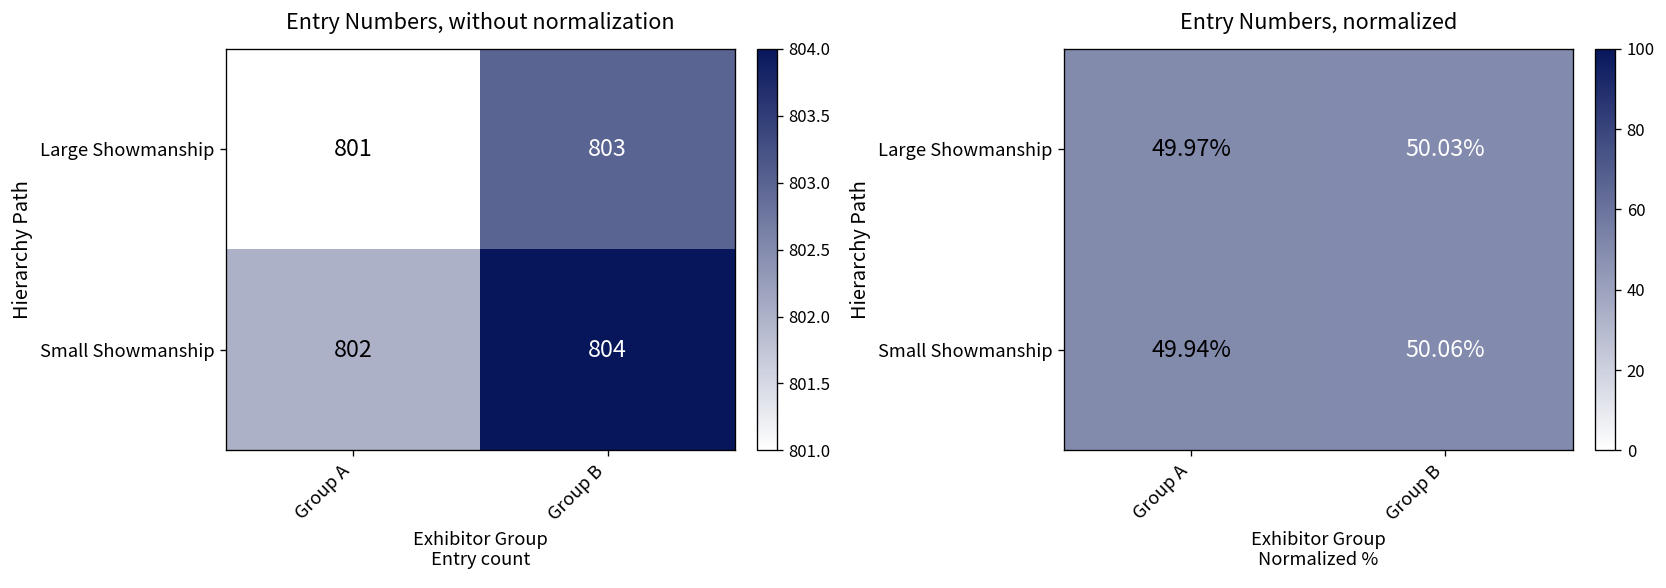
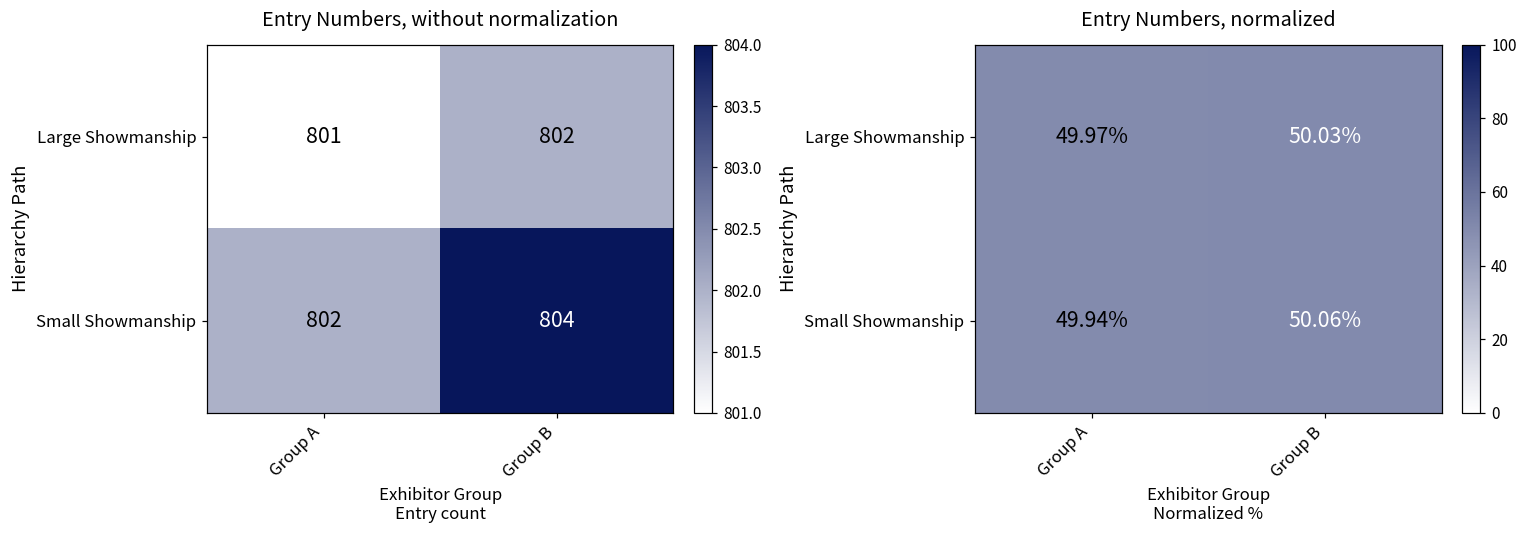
Entry Numbers, without normalization, Large Showmanship, Group B: 803 -> 802
